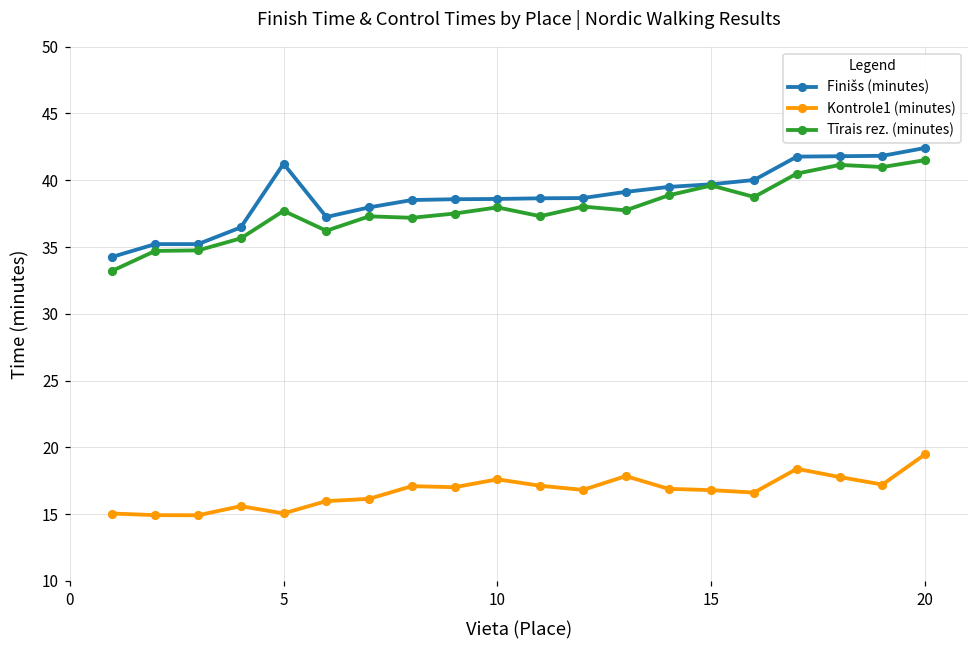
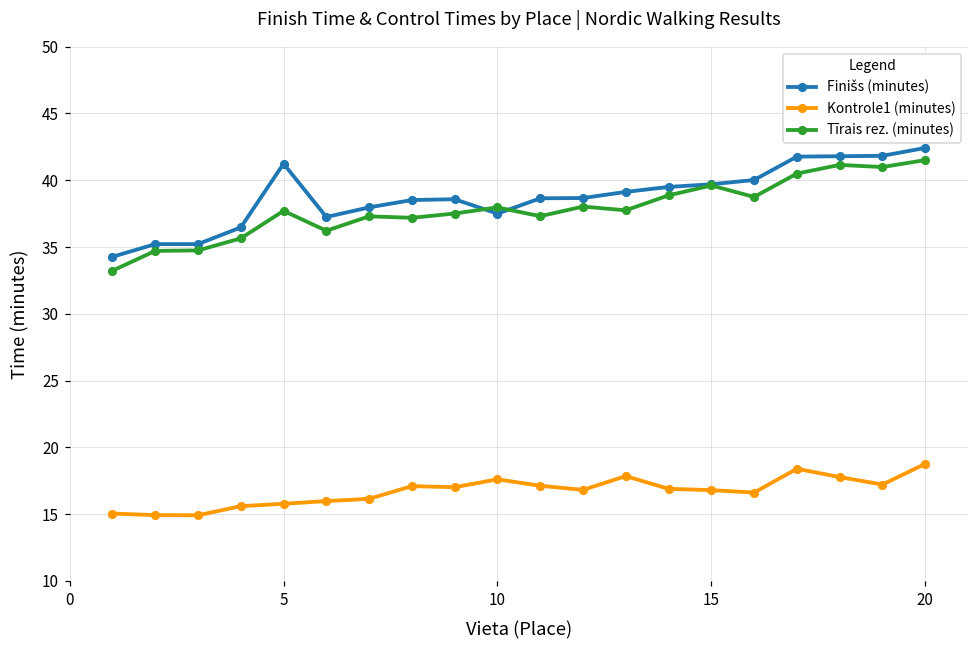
Kontrole1 (minutes), 5: 15.1 -> 15.8
Finišs (minutes), 10: 38.6 -> 37.5
Kontrole1 (minutes), 20: 19.5 -> 18.8
